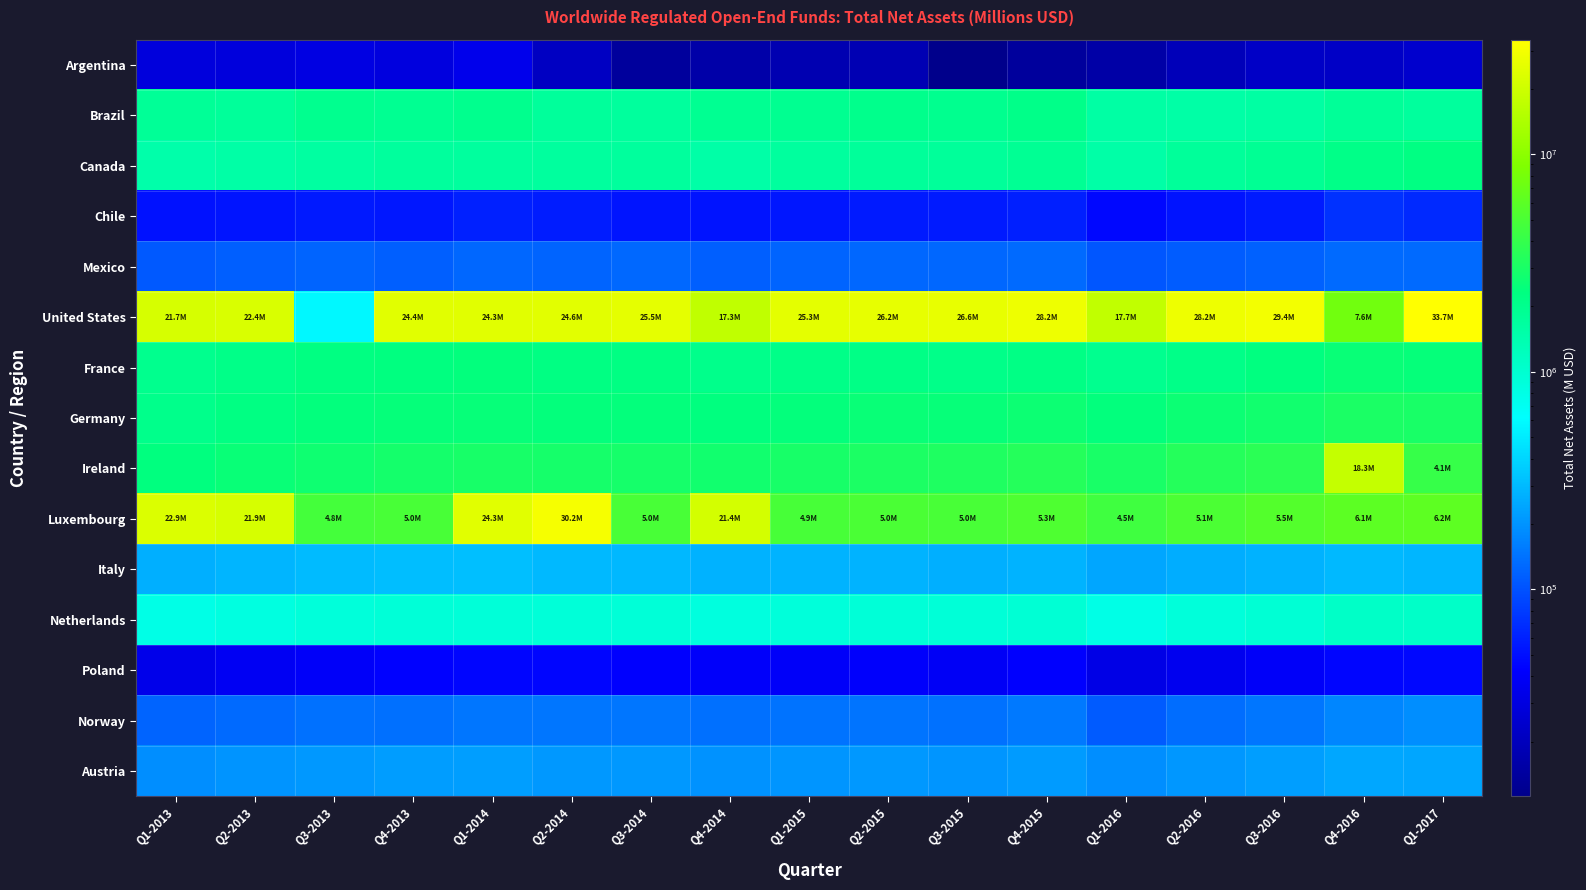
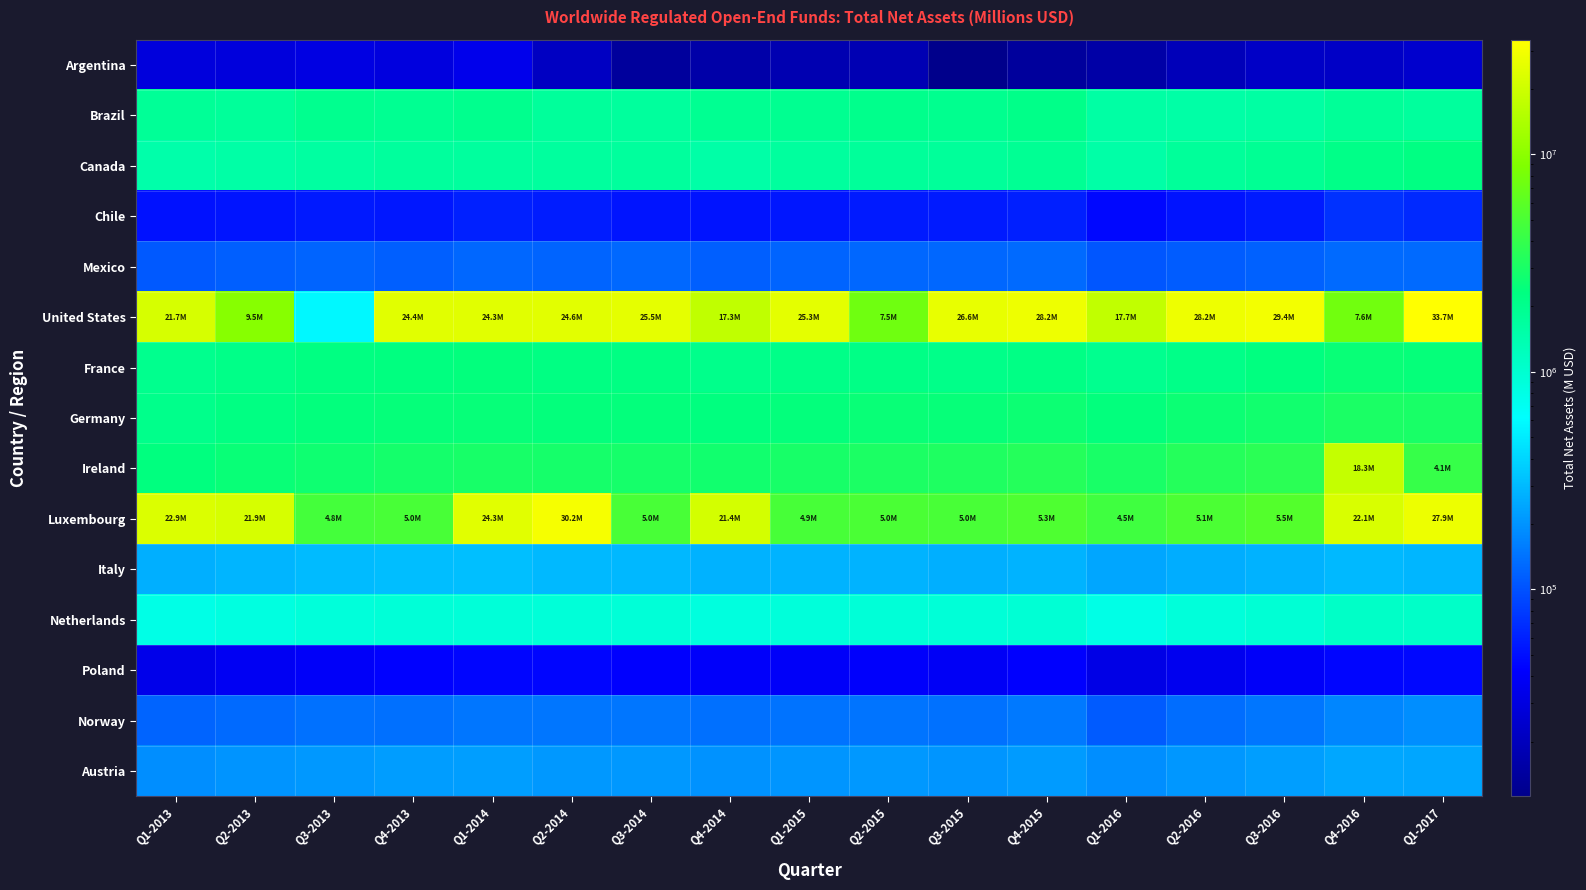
United States, Q2-2013: 22.4M -> 9.5M
United States, Q2-2015: 26.2M -> 7.5M
Luxembourg, Q4-2016: 6.1M -> 22.1M
Luxembourg, Q1-2017: 6.2M -> 27.9M
